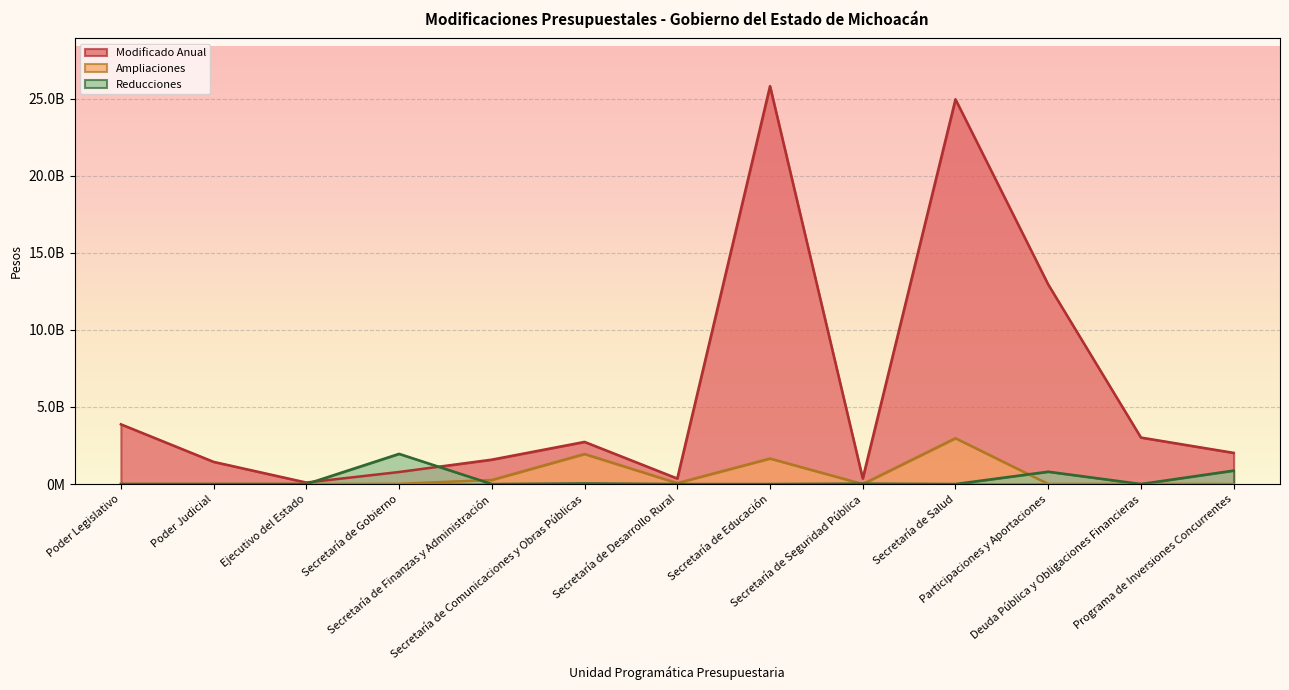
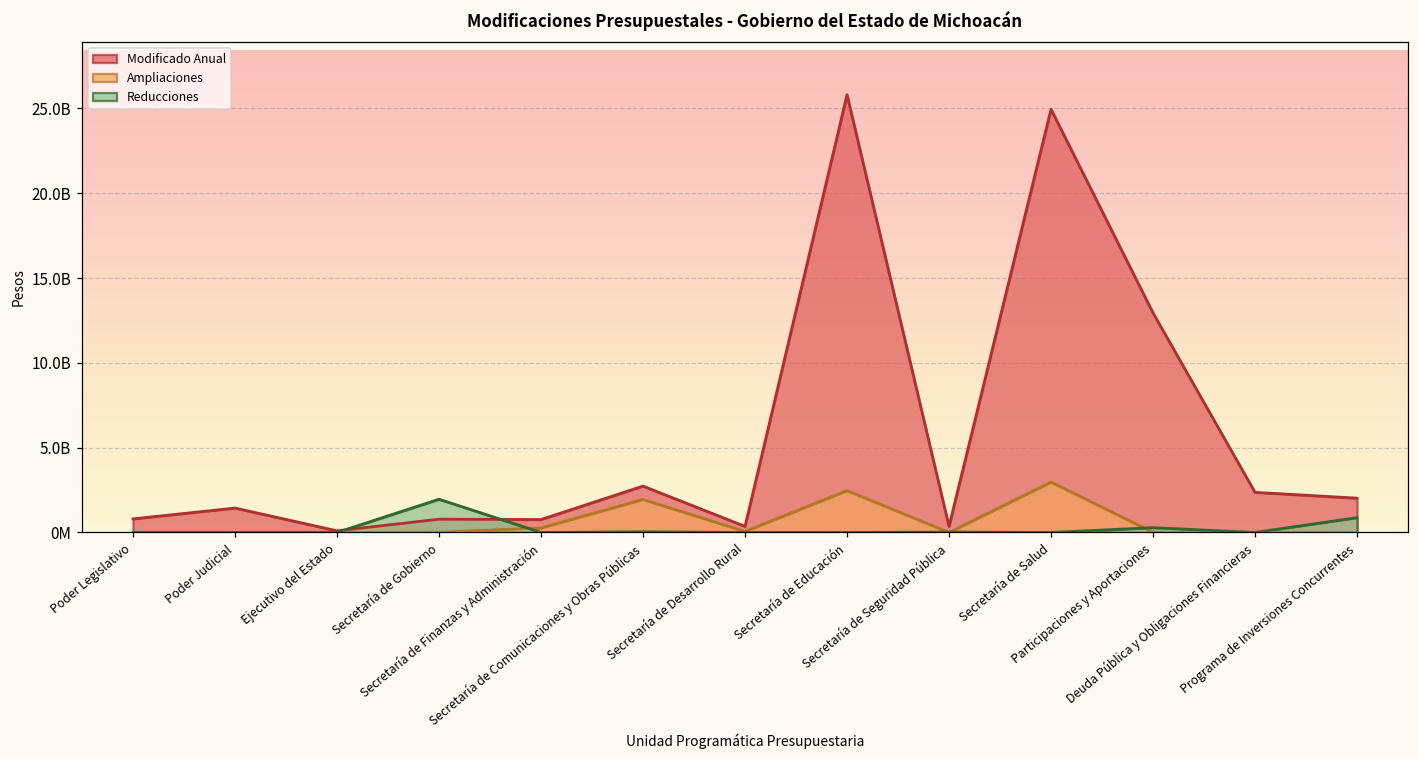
Modificado Anual, Poder Legislativo: 3900000000 -> 800000000
Modificado Anual, Secretaría de Finanzas y Administración: 1600000000 -> 800000000
Ampliaciones, Secretaría de Educación: 1700000000 -> 2500000000
Reducciones, Participaciones y Aportaciones: 800000000 -> 300000000
Modificado Anual, Deuda Pública y Obligaciones Financieras: 3000000000 -> 2400000000
